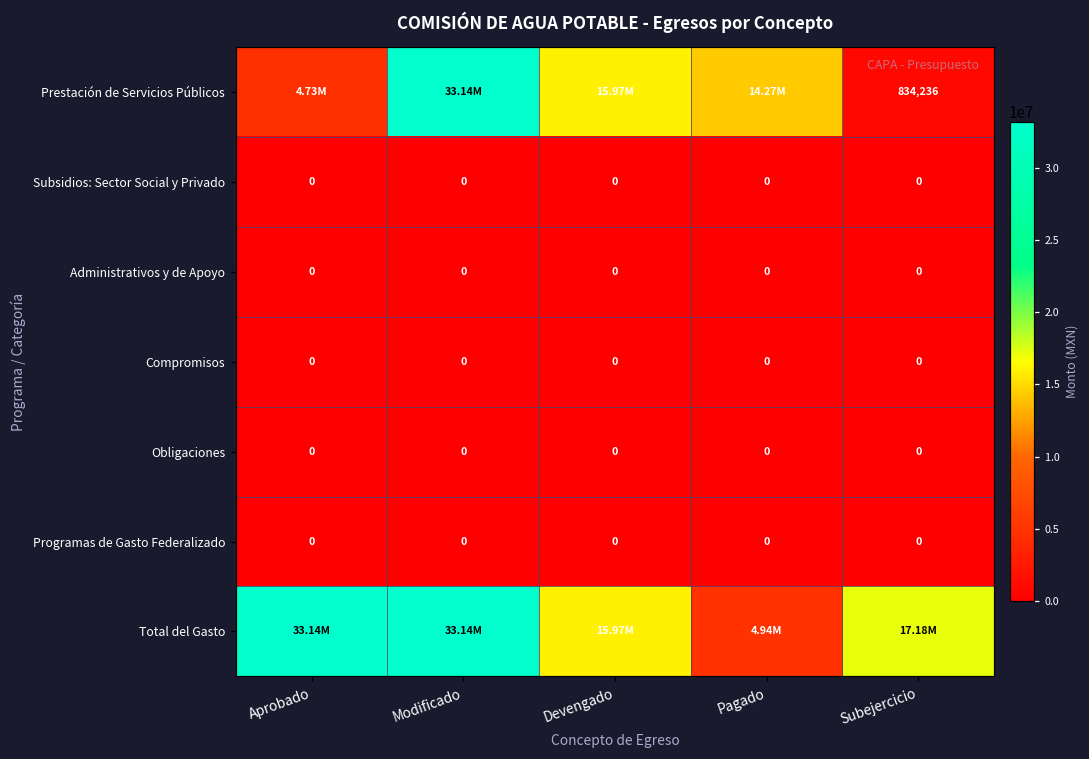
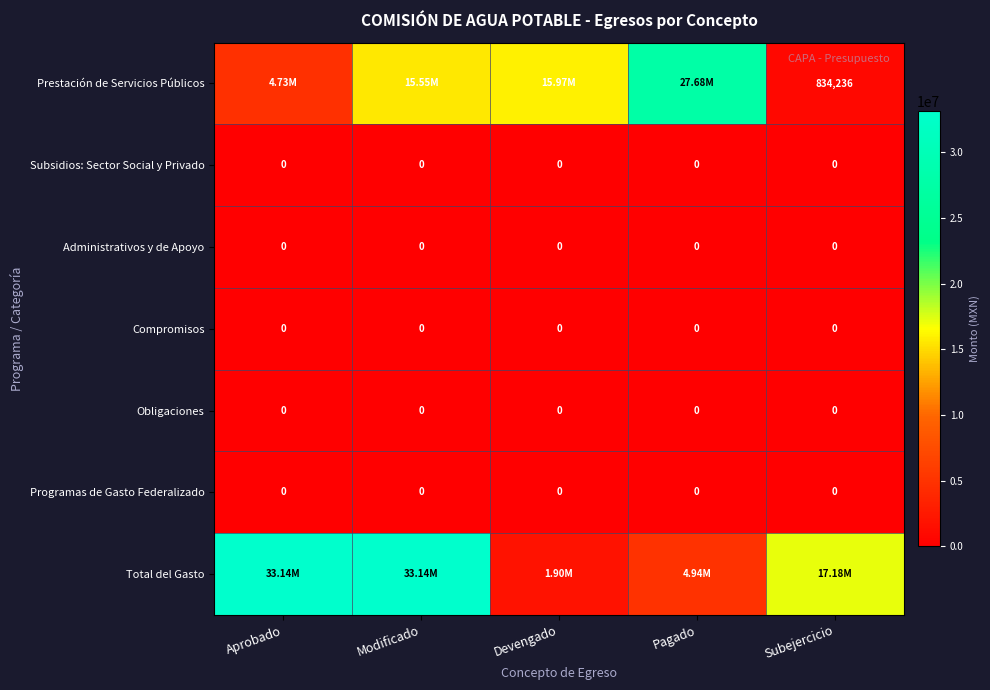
Prestación de Servicios Públicos, Modificado: 33.14M -> 15.55M
Prestación de Servicios Públicos, Pagado: 14.27M -> 27.68M
Total del Gasto, Devengado: 15.97M -> 1.90M
